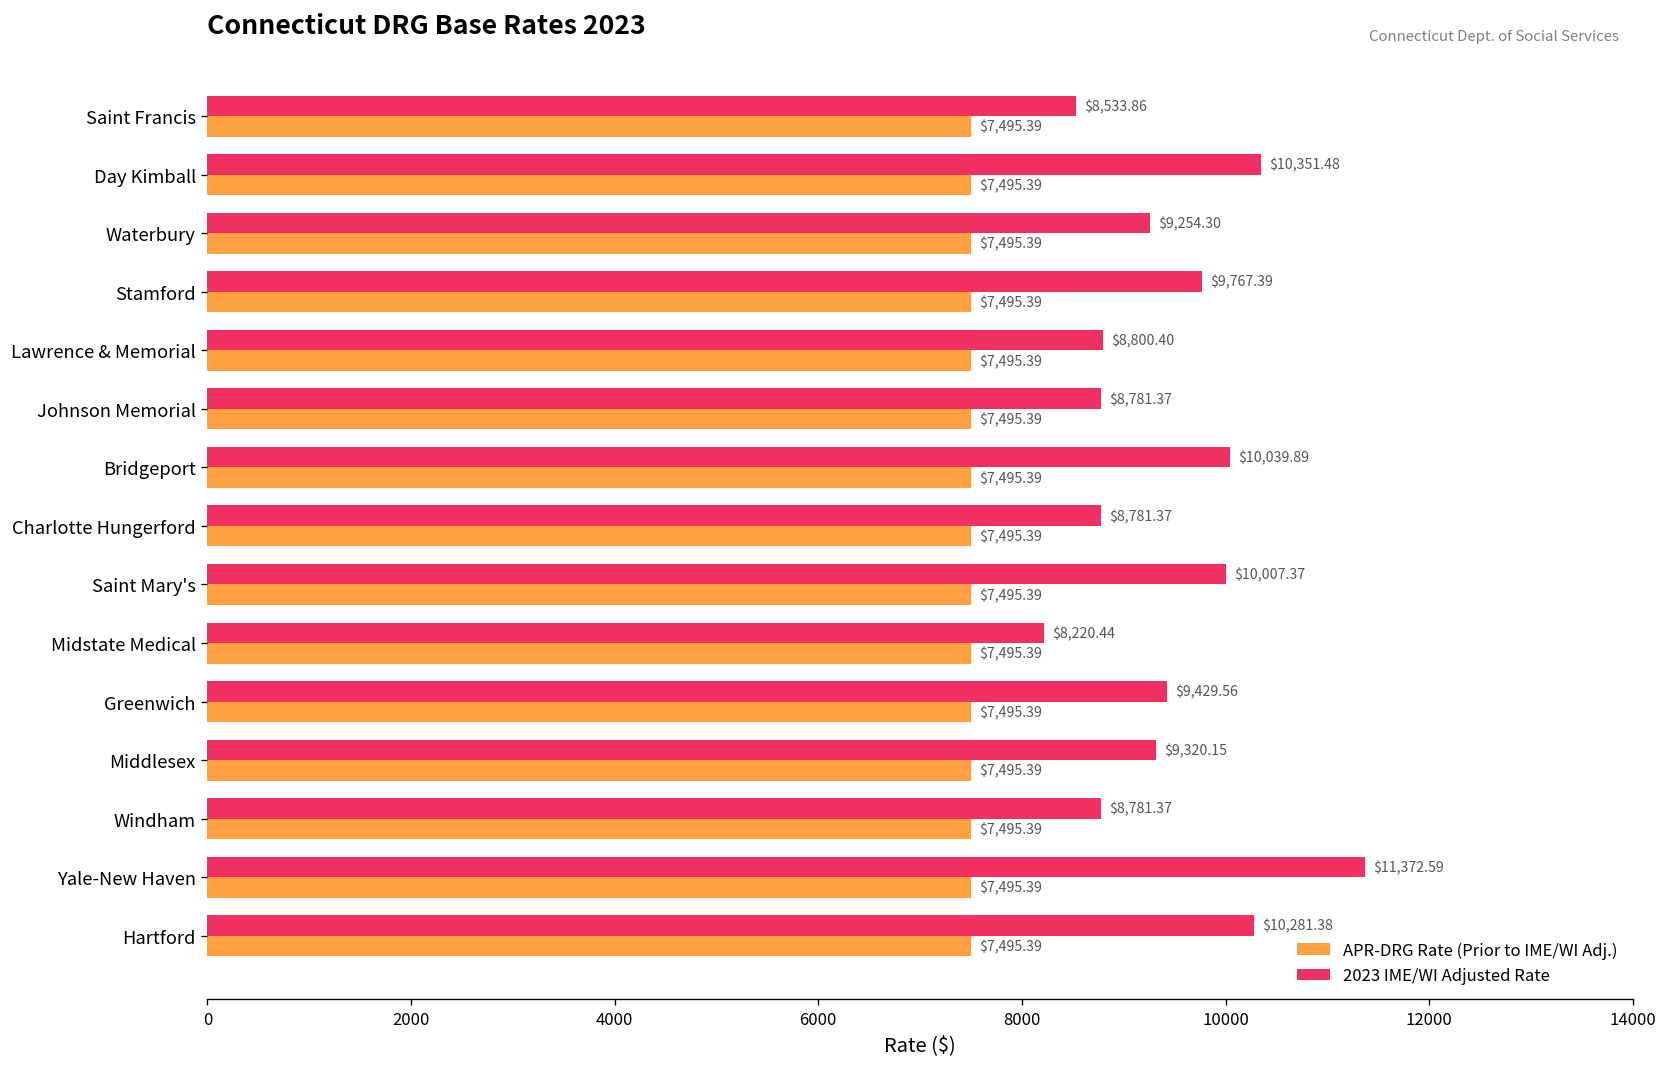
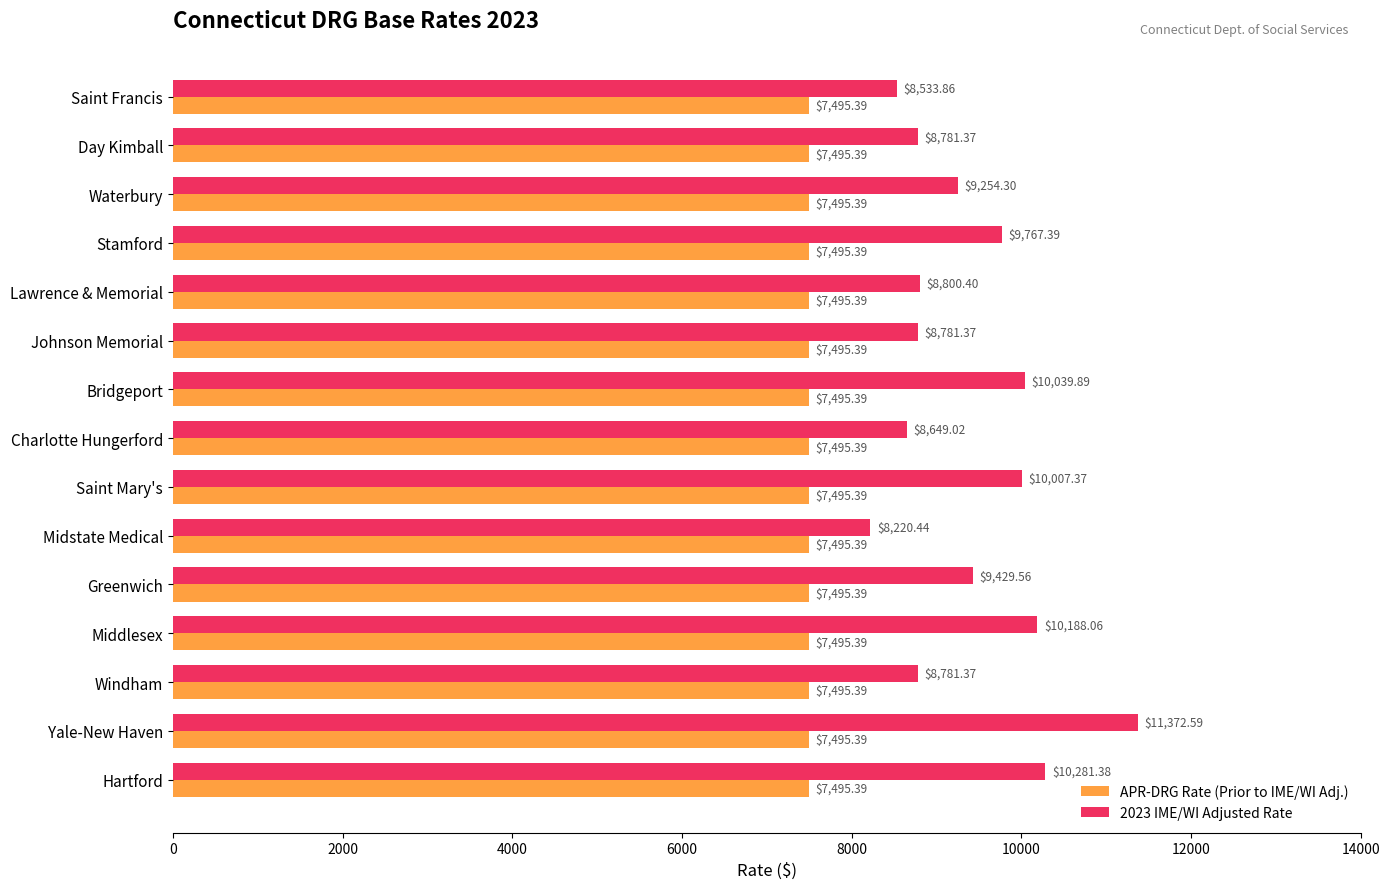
2023 IME/WI Adjusted Rate, Day Kimball: $10,351.48 -> $8,781.37
2023 IME/WI Adjusted Rate, Charlotte Hungerford: $8,781.37 -> $8,649.02
2023 IME/WI Adjusted Rate, Middlesex: $9,320.15 -> $10,188.06
